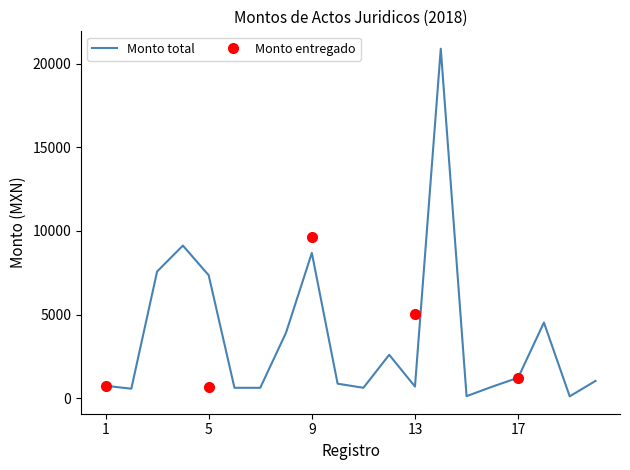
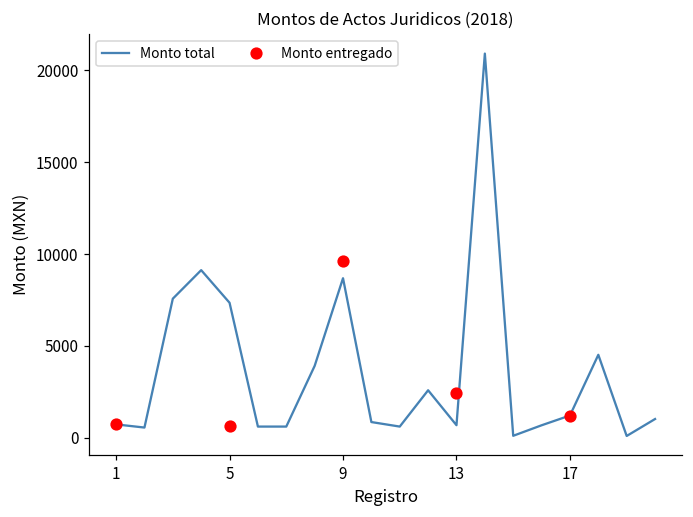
Monto entregado, 13: 5100 -> 2500
